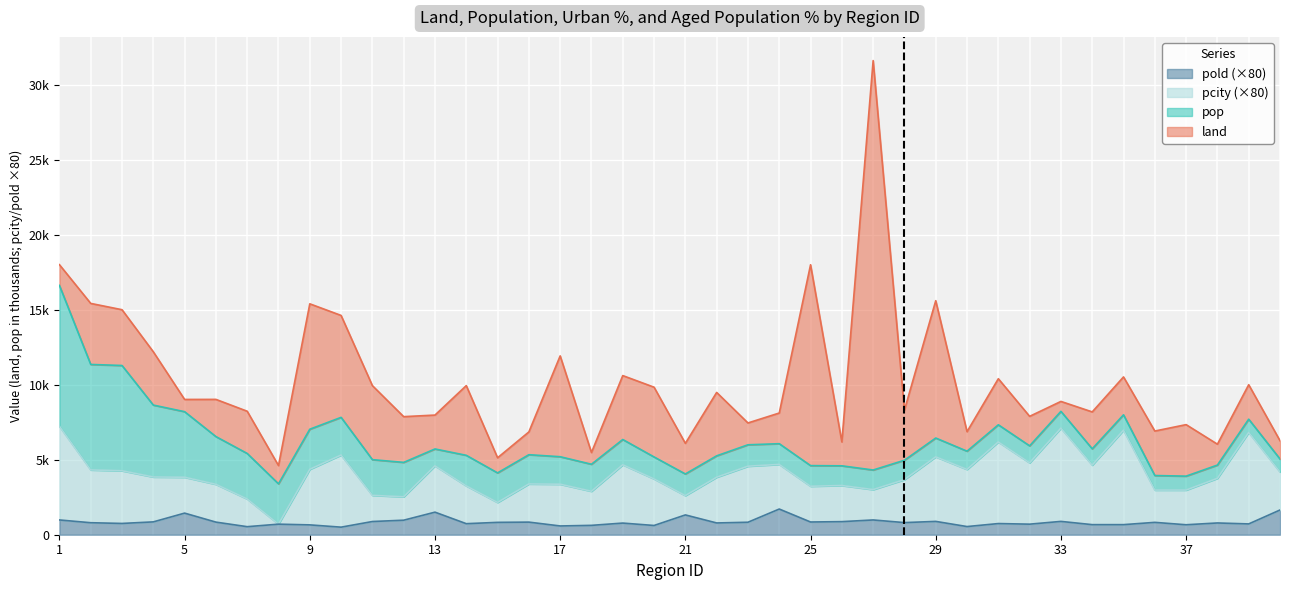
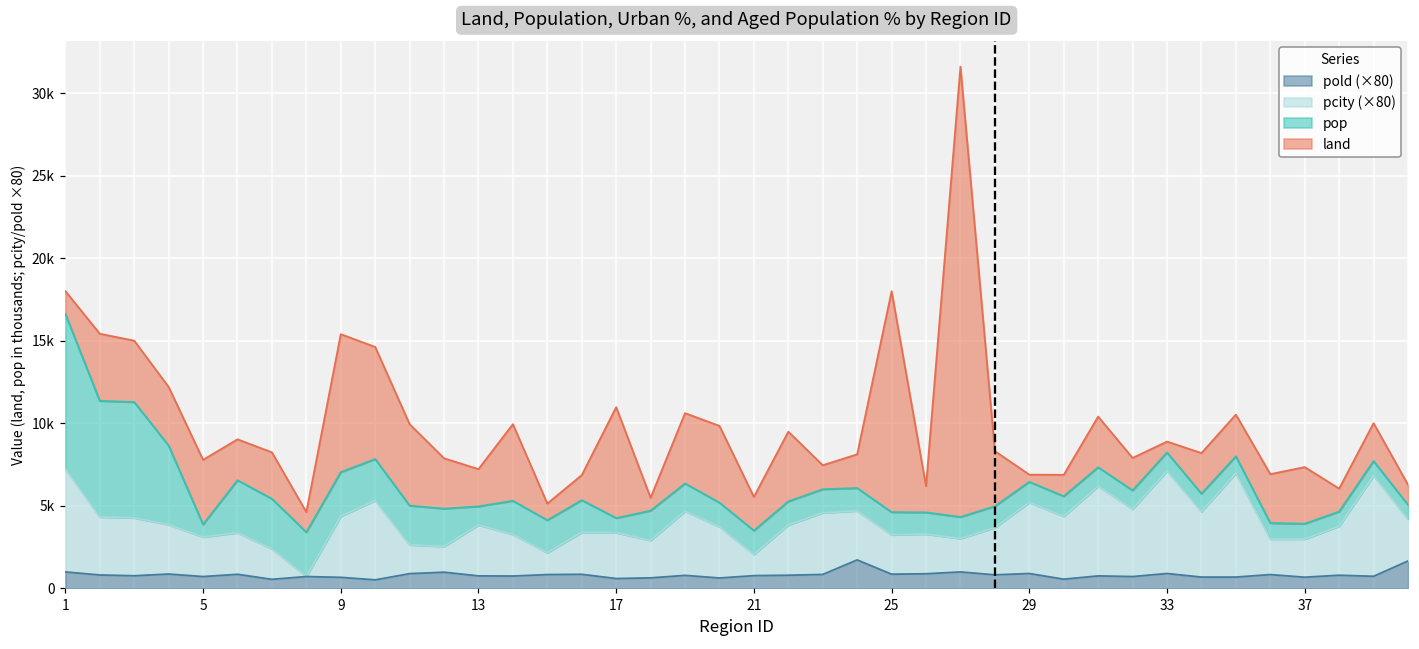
pold (×80), 5: 1400 -> 700
pop, 5: 4400 -> 800
land, 5: 800 -> 3900
pold (×80), 13: 1500 -> 700
pop, 17: 1800 -> 900
pold (×80), 21: 1300 -> 800
land, 29: 9200 -> 400
